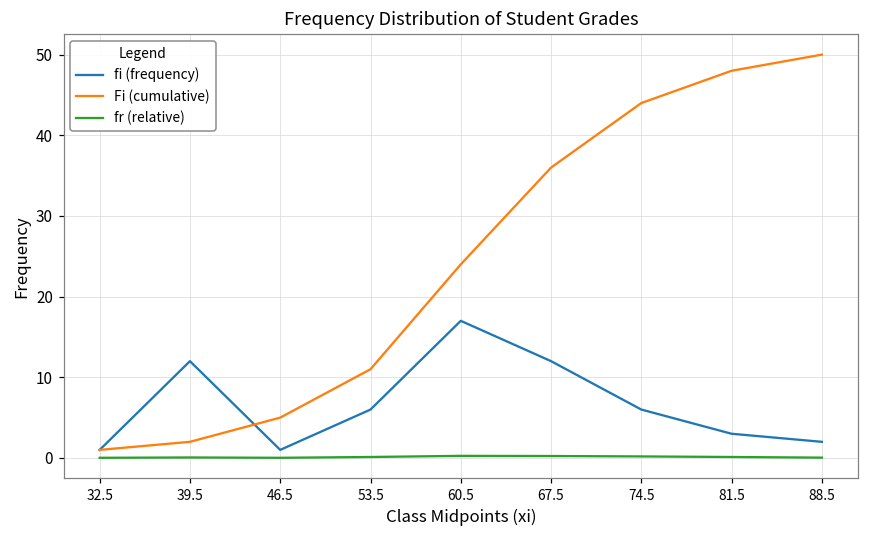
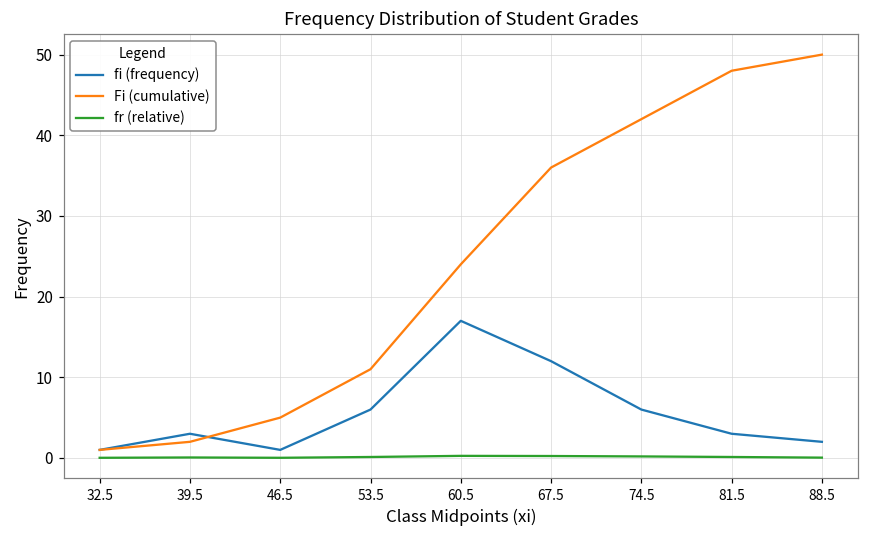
fi (frequency), 39.5: 12 -> 3
Fi (cumulative), 74.5: 44 -> 42
